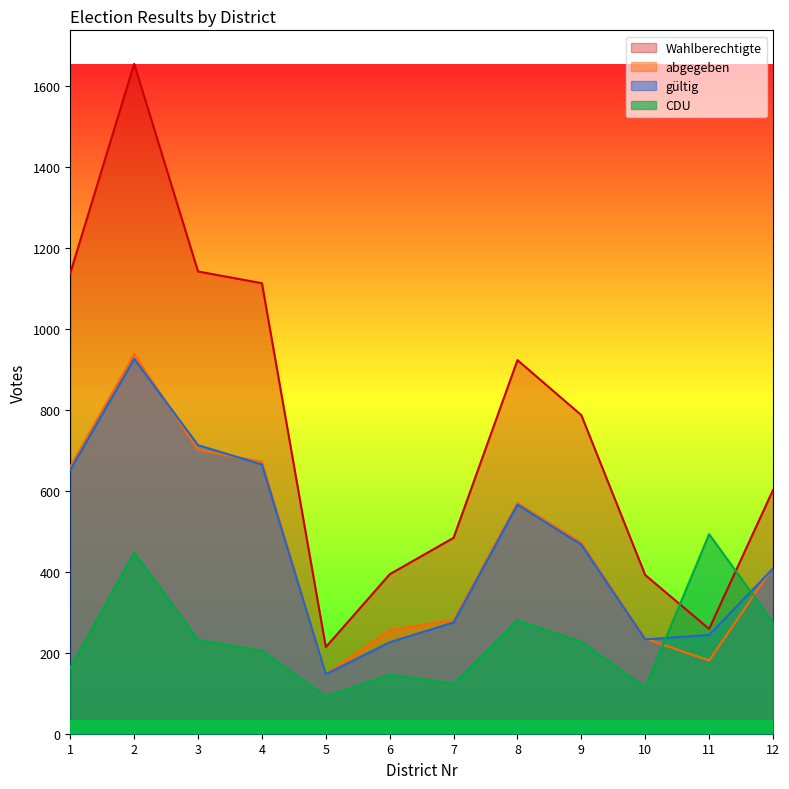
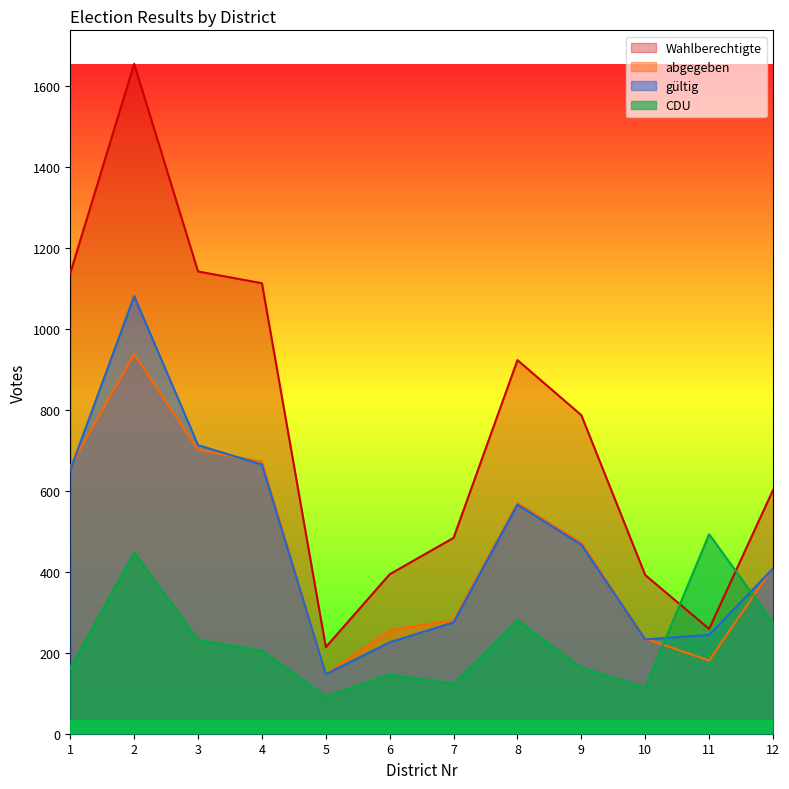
gültig, 2: 930 -> 1080
CDU, 9: 230 -> 160
